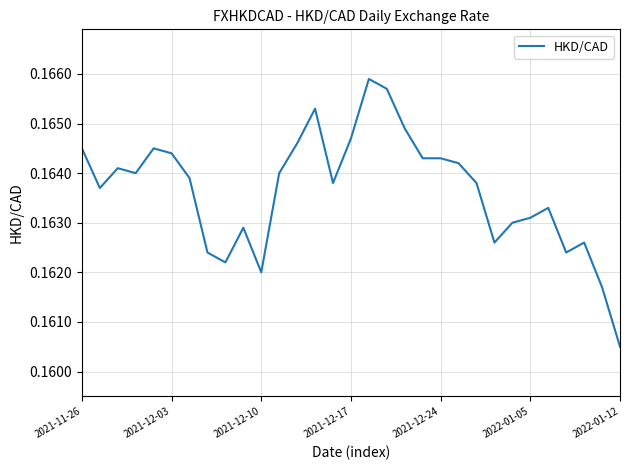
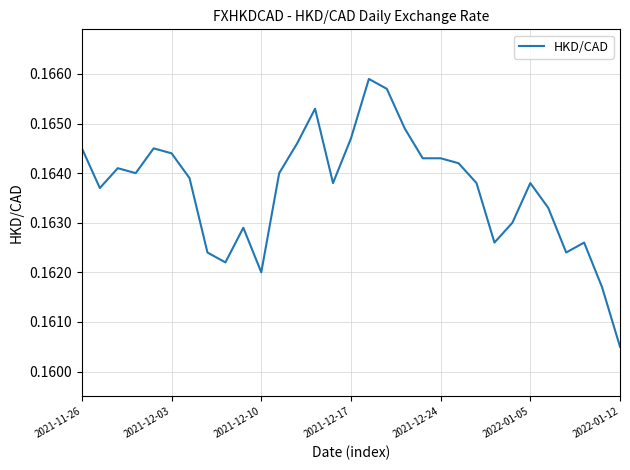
2022-01-05: 0.1631 -> 0.1638
